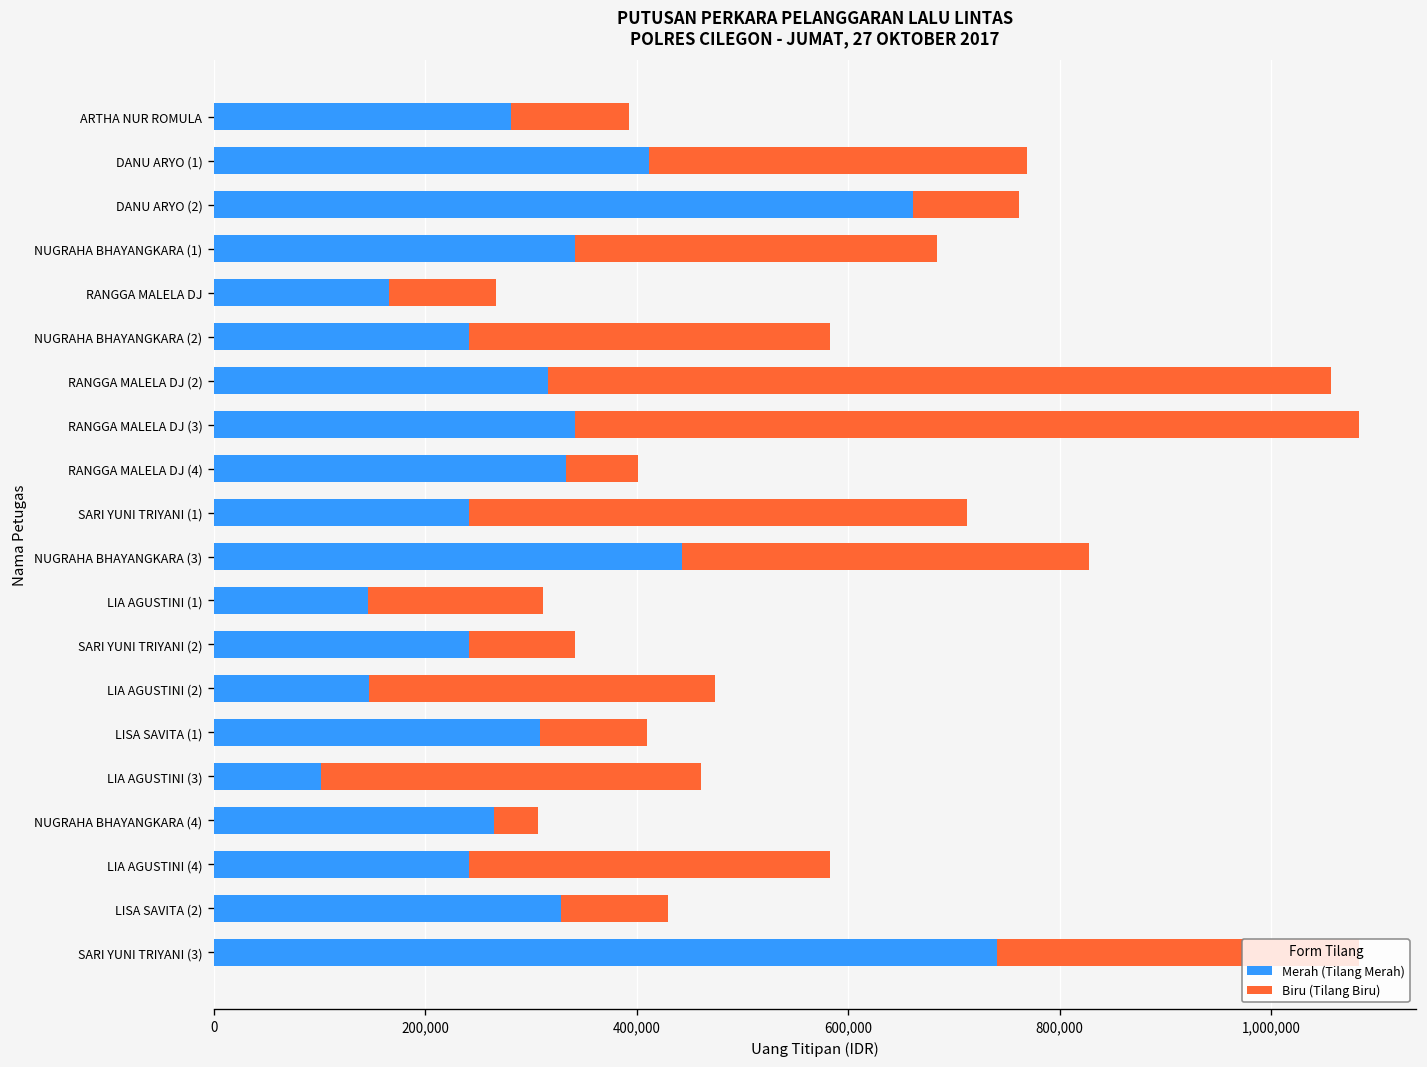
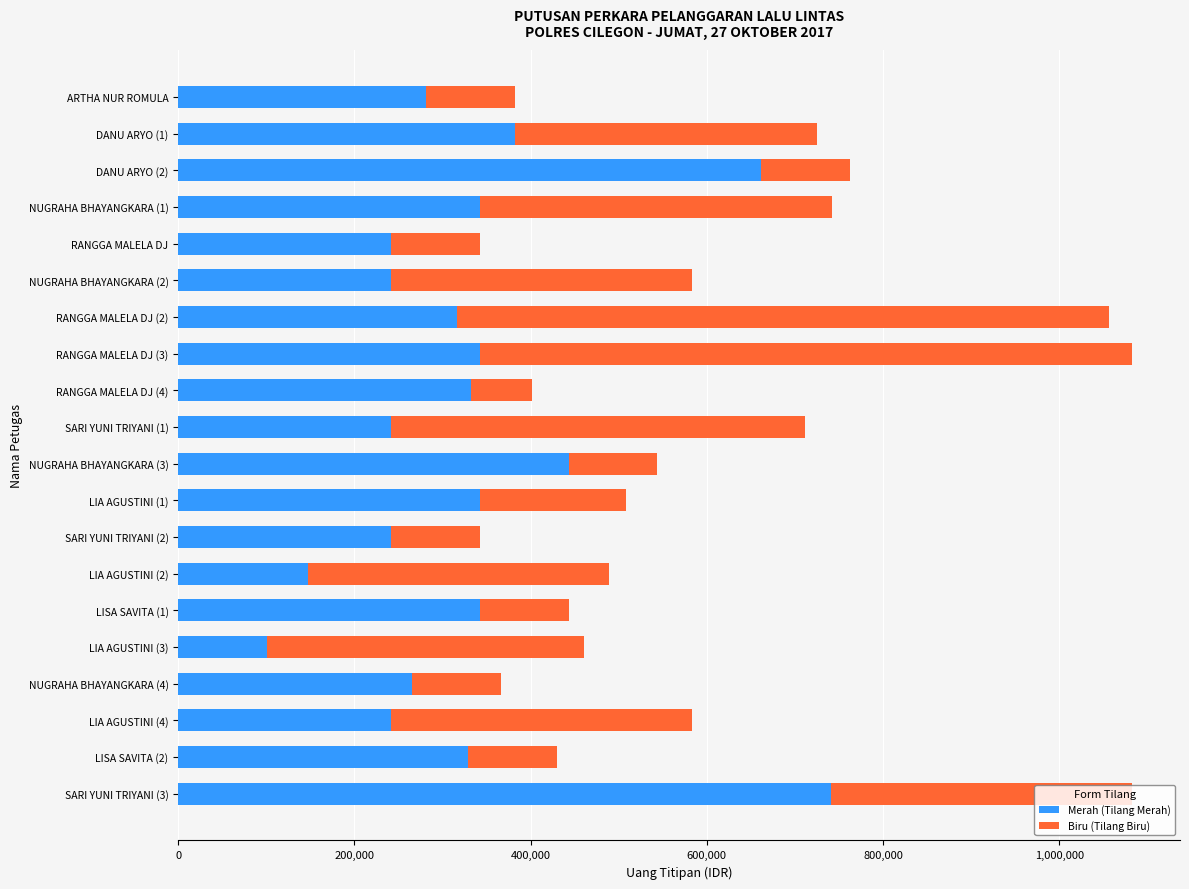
Biru (Tilang Biru), ARTHA NUR ROMULA: 110,000 -> 100,000
Merah (Tilang Merah), DANU ARYO (1): 410,000 -> 380,000
Biru (Tilang Biru), DANU ARYO (1): 360,000 -> 340,000
Biru (Tilang Biru), NUGRAHA BHAYANGKARA (1): 340,000 -> 400,000
Merah (Tilang Merah), RANGGA MALELA DJ: 170,000 -> 240,000
Biru (Tilang Biru), NUGRAHA BHAYANGKARA (3): 380,000 -> 100,000
Merah (Tilang Merah), LIA AGUSTINI (1): 150,000 -> 340,000
Biru (Tilang Biru), LIA AGUSTINI (2): 330,000 -> 340,000
Merah (Tilang Merah), LISA SAVITA (1): 310,000 -> 340,000
Biru (Tilang Biru), NUGRAHA BHAYANGKARA (4): 40,000 -> 100,000
